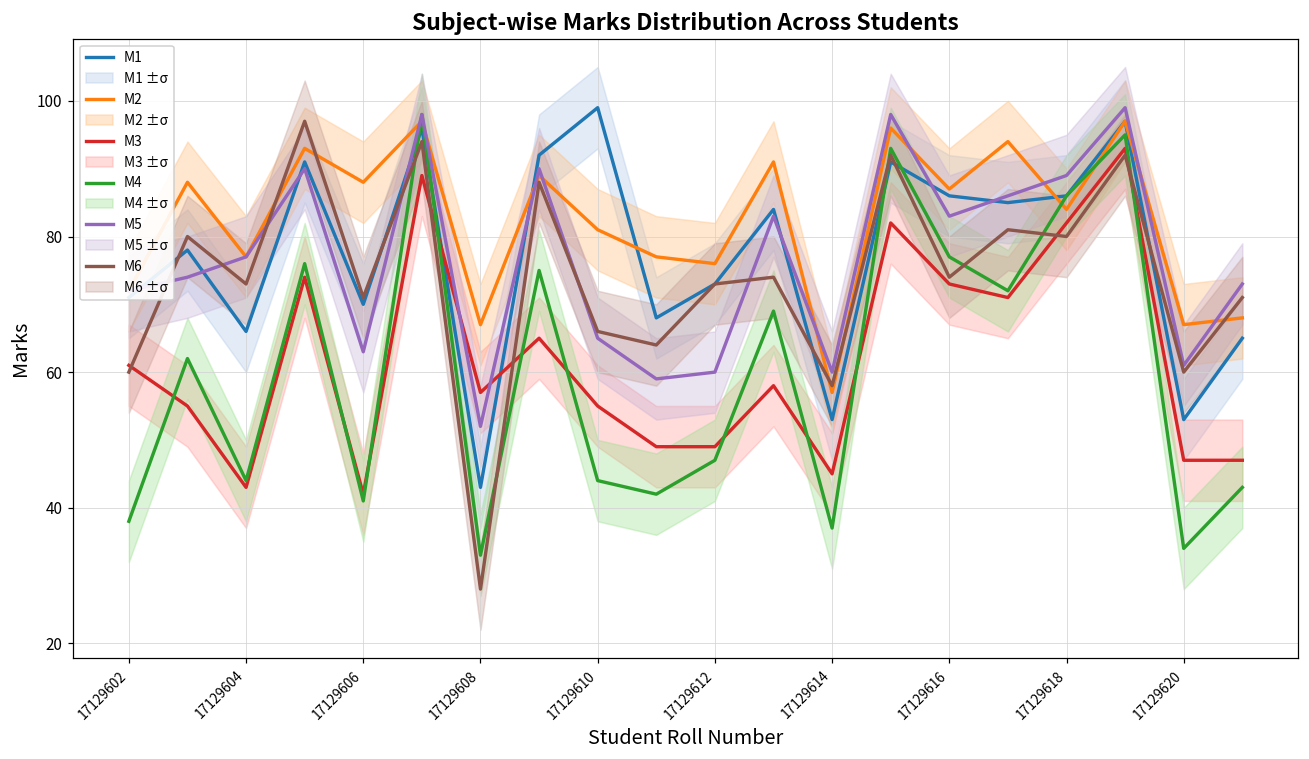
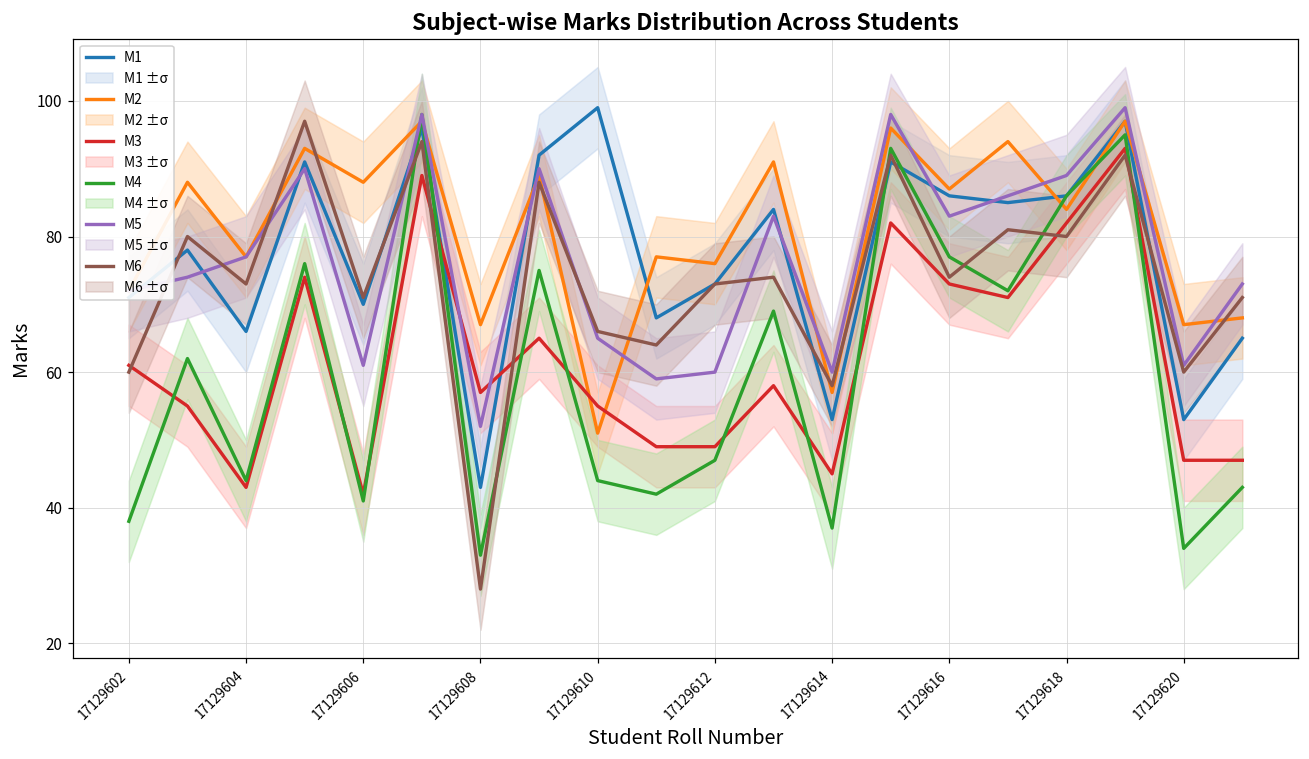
M5, 17129606: 63 -> 61
M2, 17129610: 81 -> 51
